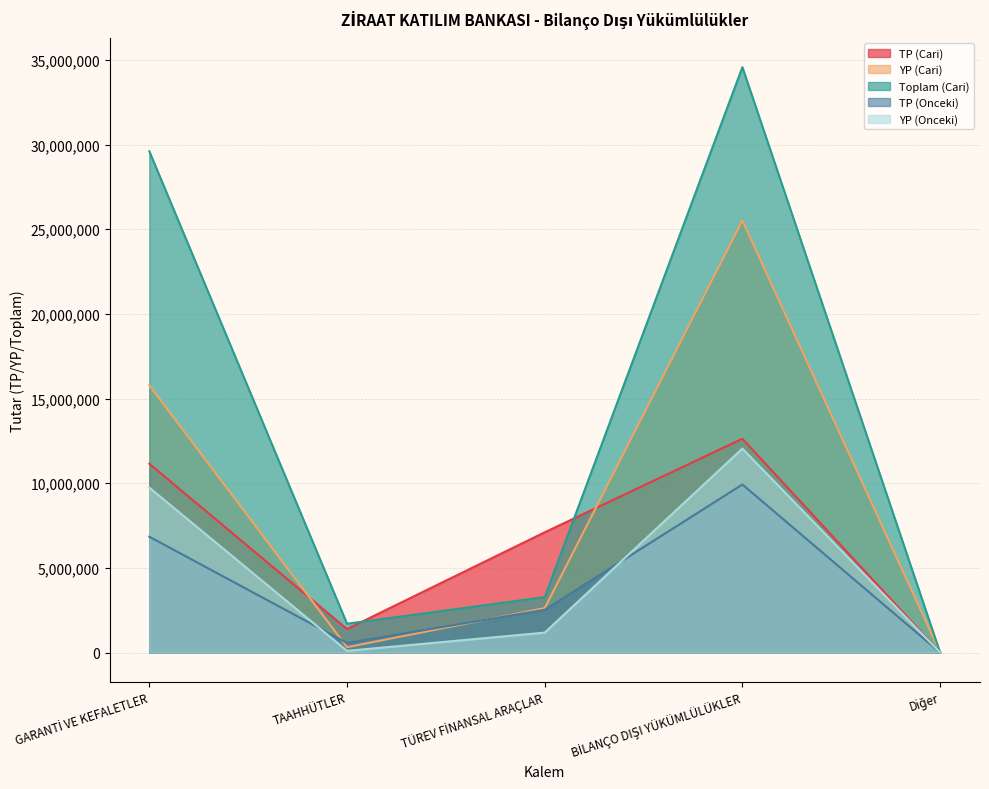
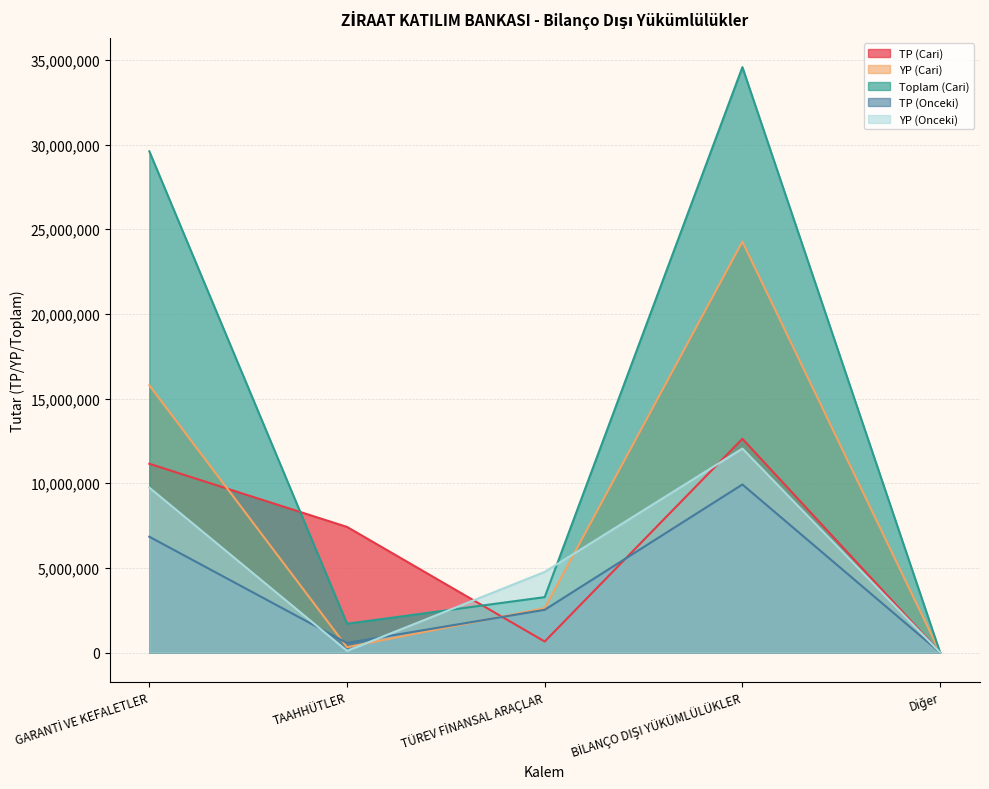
TP (Cari), TAAHHÜTLER: 1,400,000 -> 7,400,000
TP (Cari), TÜREV FİNANSAL ARAÇLAR: 7,100,000 -> 600,000
YP (Onceki), TÜREV FİNANSAL ARAÇLAR: 1,200,000 -> 4,800,000
YP (Cari), BİLANÇO DIŞI YÜKÜMLÜLÜKLER: 25,500,000 -> 24,300,000
